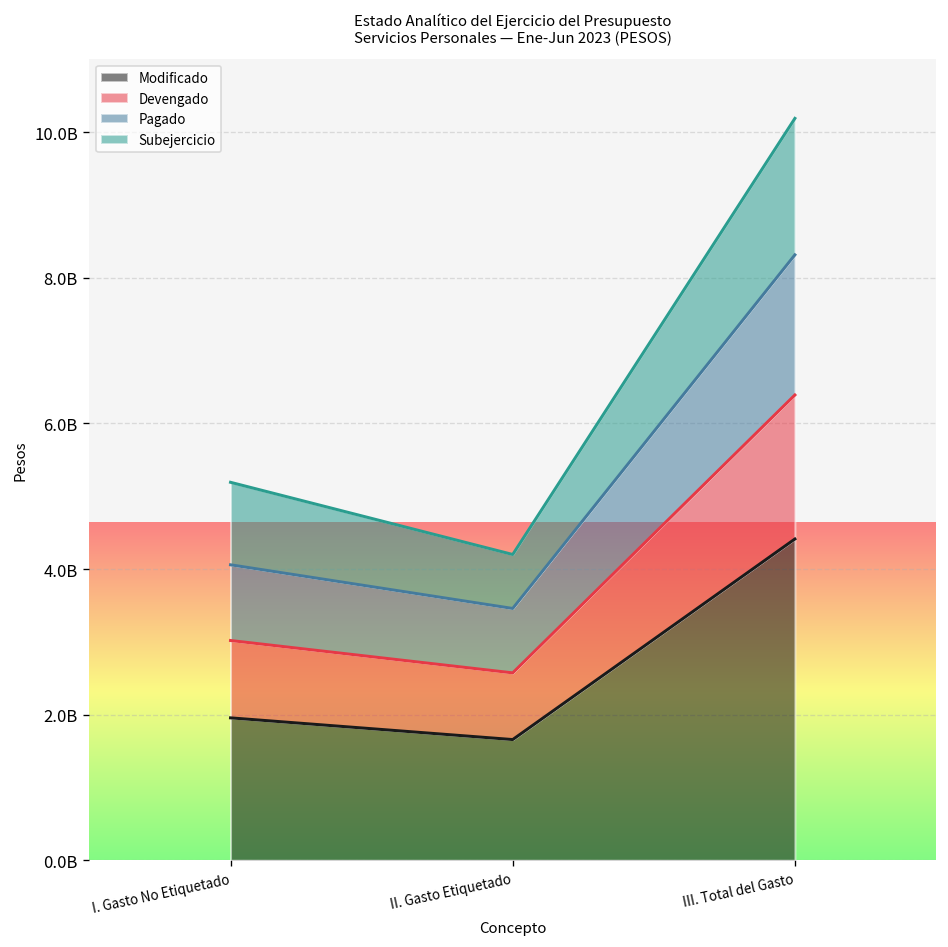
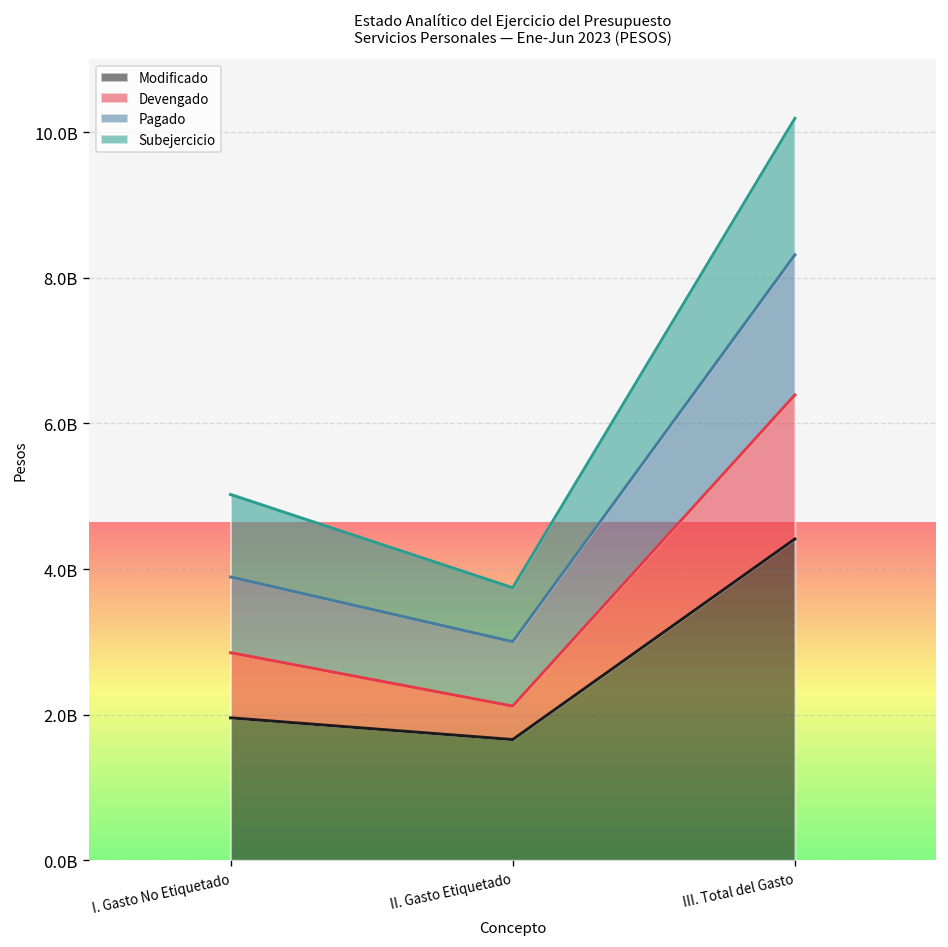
Devengado, I. Gasto No Etiquetado: 1100000000 -> 900000000
Devengado, II. Gasto Etiquetado: 900000000 -> 500000000
